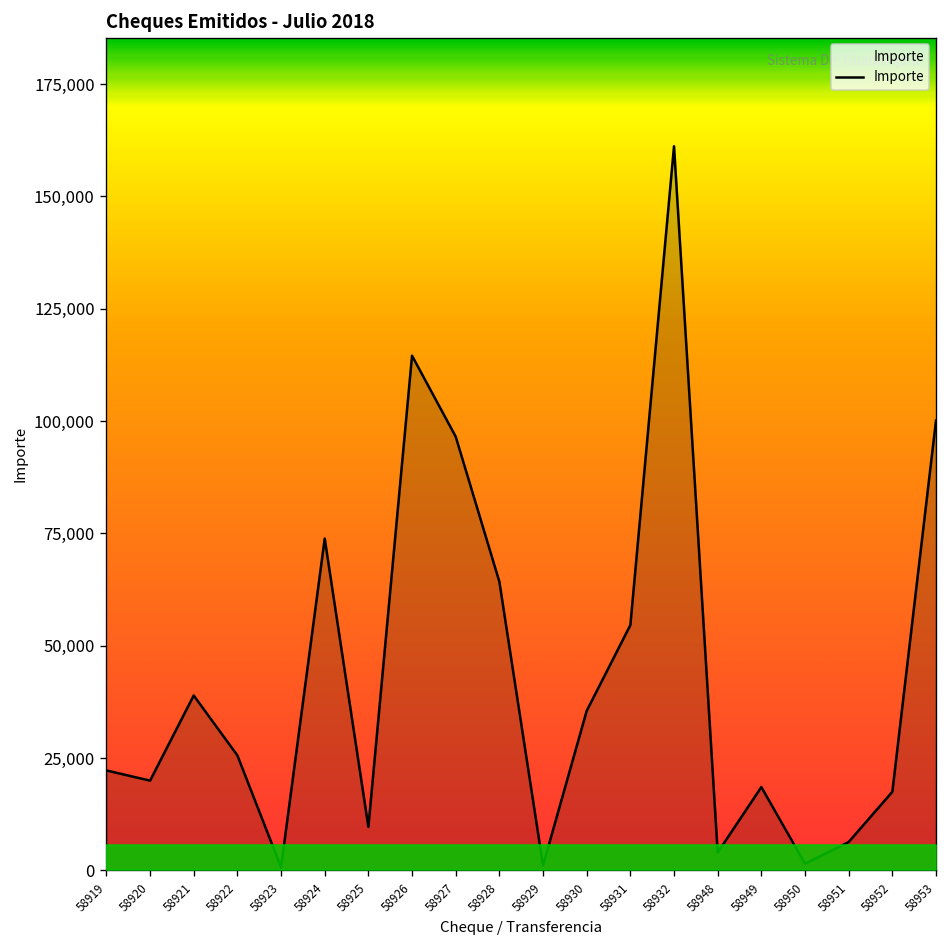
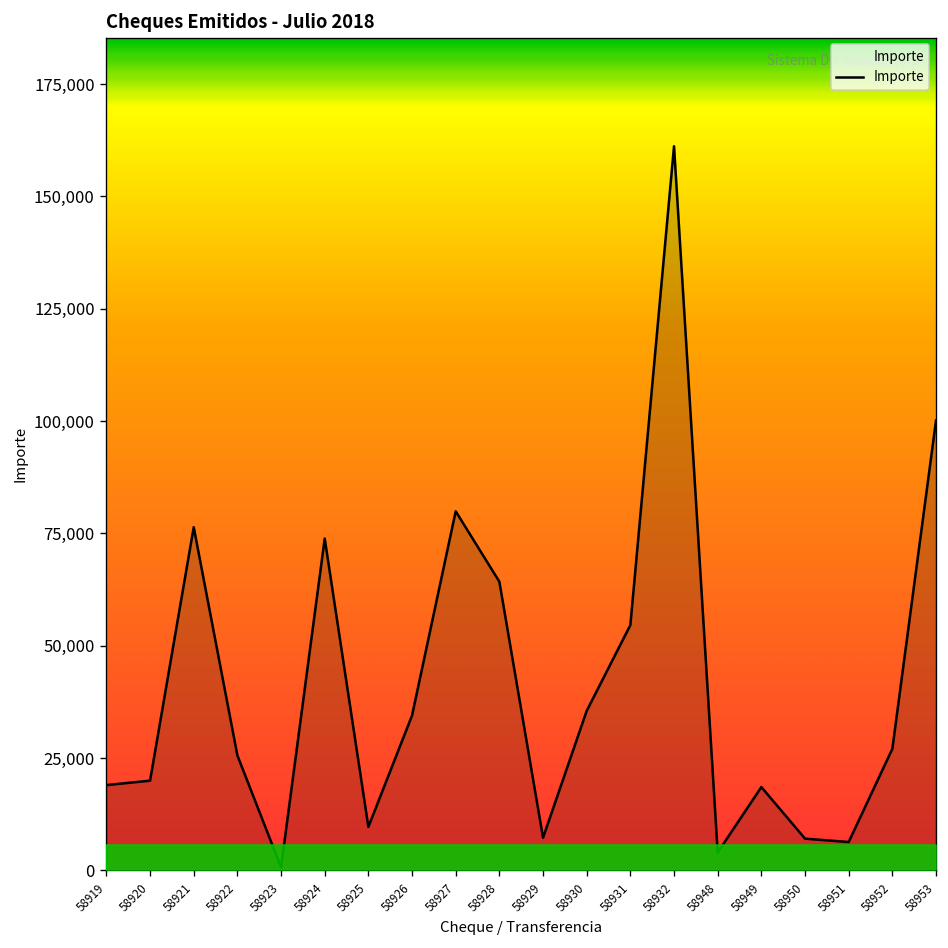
Importe, 58919: 22,000 -> 19,000
Importe, 58921: 39,000 -> 76,000
Importe, 58926: 115,000 -> 34,000
Importe, 58927: 97,000 -> 80,000
Importe, 58929: 1,000 -> 7,000
Importe, 58950: 2,000 -> 7,000
Importe, 58952: 18,000 -> 27,000
